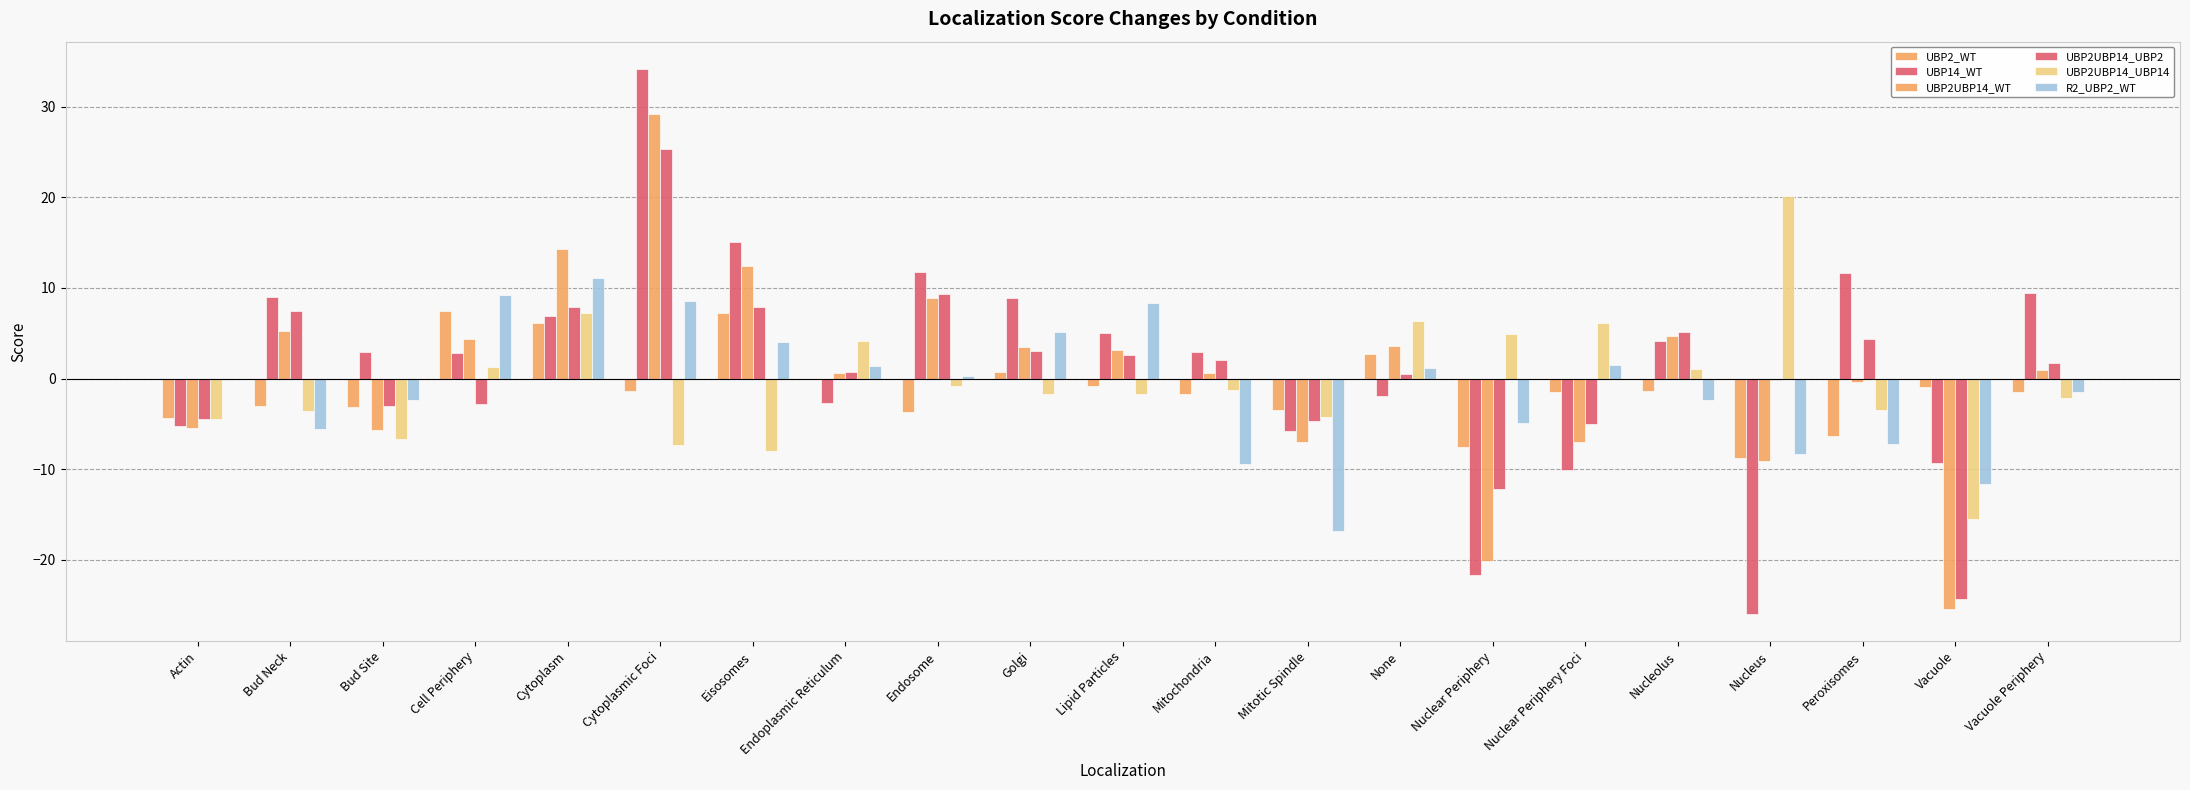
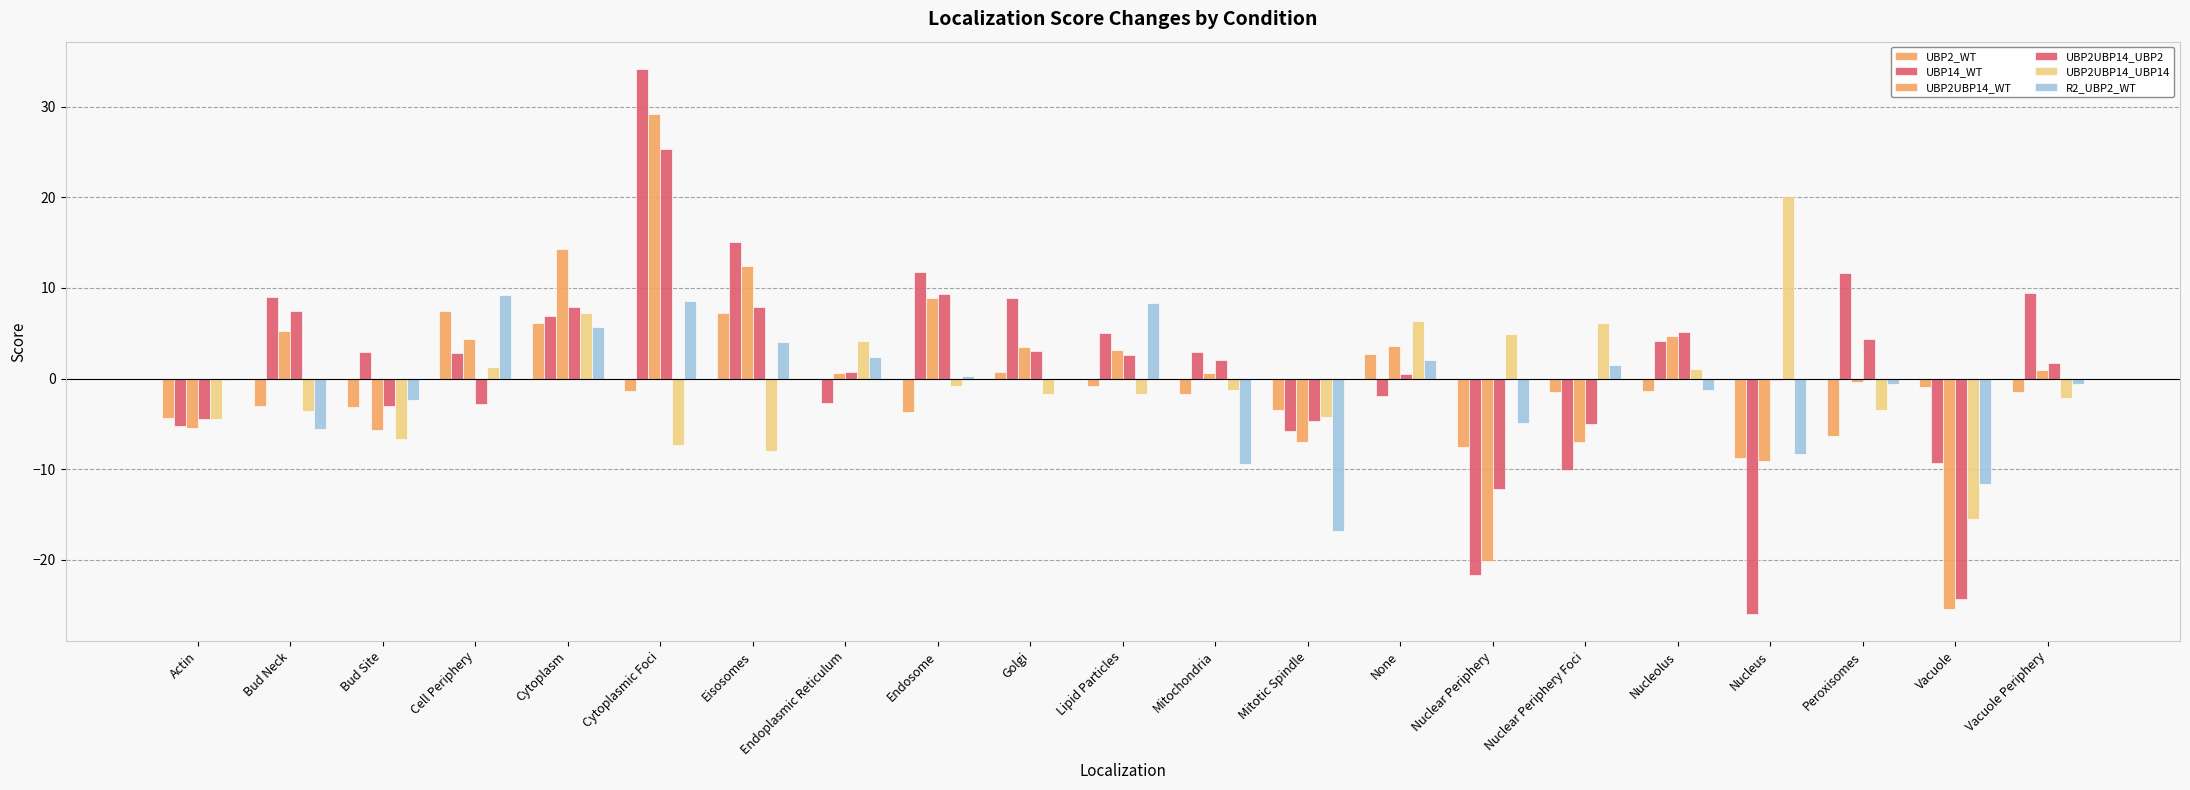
R2_UBP2_WT, Cytoplasm: 11 -> 6
R2_UBP2_WT, Endoplasmic Reticulum: 1 -> 2
R2_UBP2_WT, Golgi: 5 -> 0
R2_UBP2_WT, None: 1 -> 2
R2_UBP2_WT, Nucleolus: -2 -> -1
R2_UBP2_WT, Peroxisomes: -7 -> -1
R2_UBP2_WT, Vacuole Periphery: -1.5 -> -0.5
